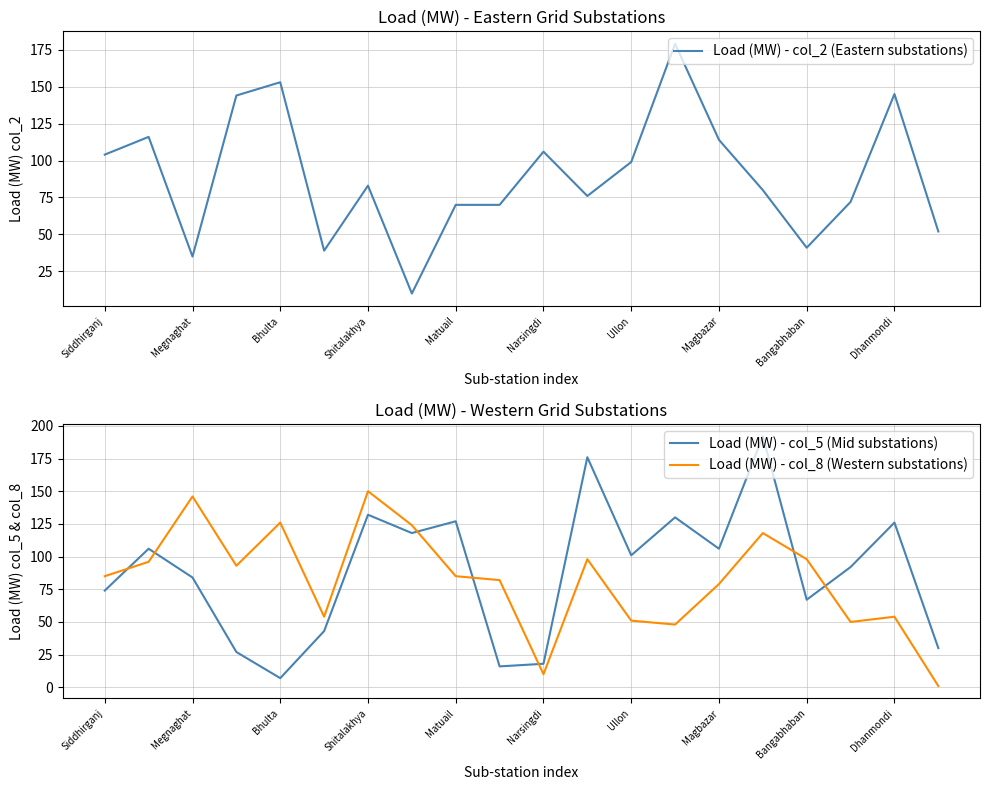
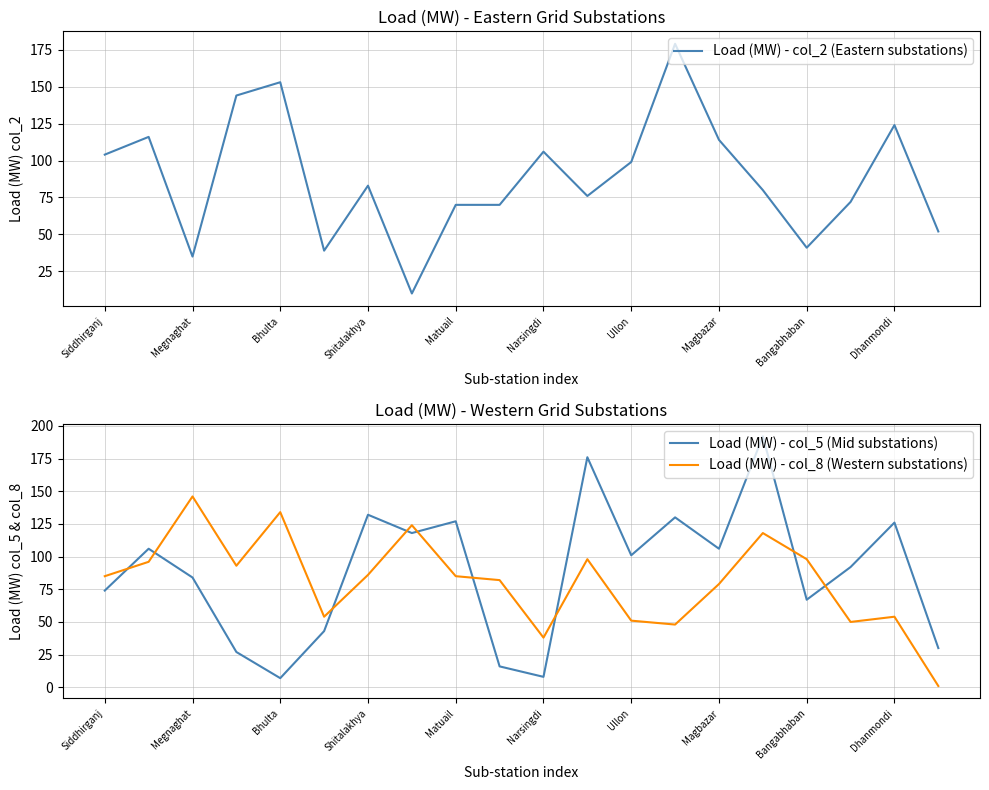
Load (MW) - Eastern Grid Substations, Dhanmondi: 145 -> 124
Load (MW) - Western Grid Substations, Load (MW) - col_8 (Western substations), Bhulta: 126 -> 134
Load (MW) - Western Grid Substations, Load (MW) - col_8 (Western substations), Shitalakhya: 150 -> 86
Load (MW) - Western Grid Substations, Load (MW) - col_5 (Mid substations), Narsingdi: 18 -> 8
Load (MW) - Western Grid Substations, Load (MW) - col_8 (Western substations), Narsingdi: 10 -> 38
